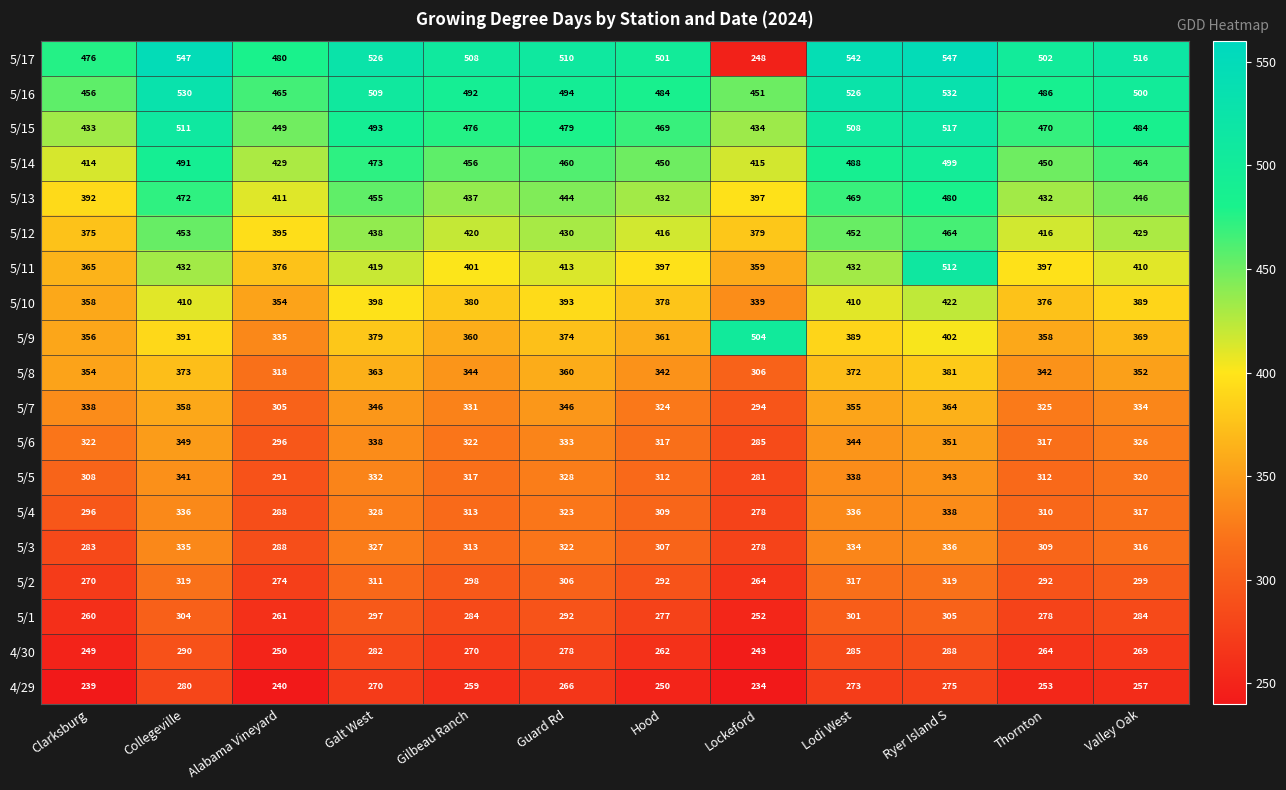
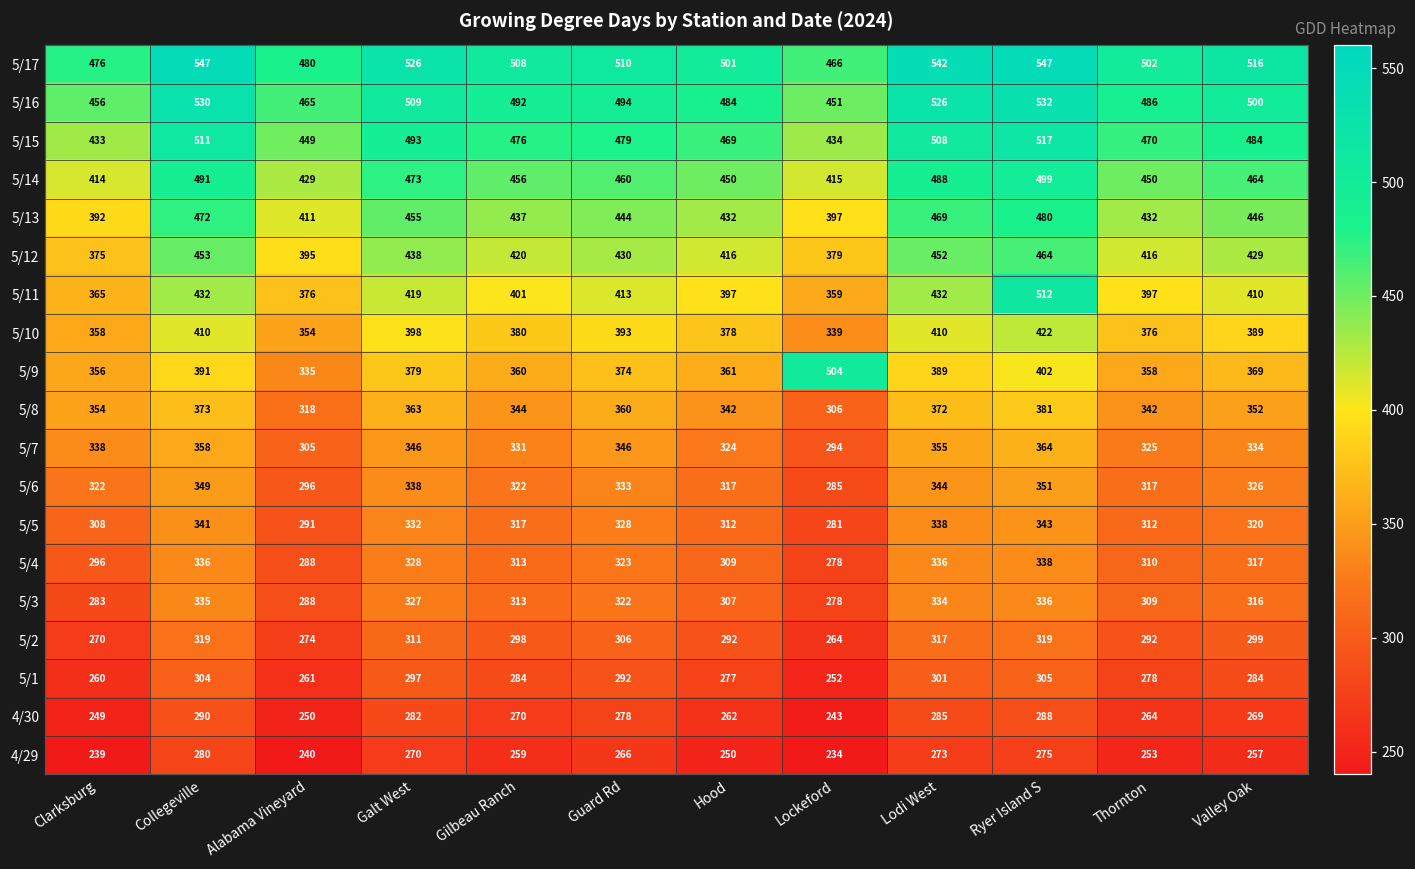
5/17, Lockeford: 248 -> 466
